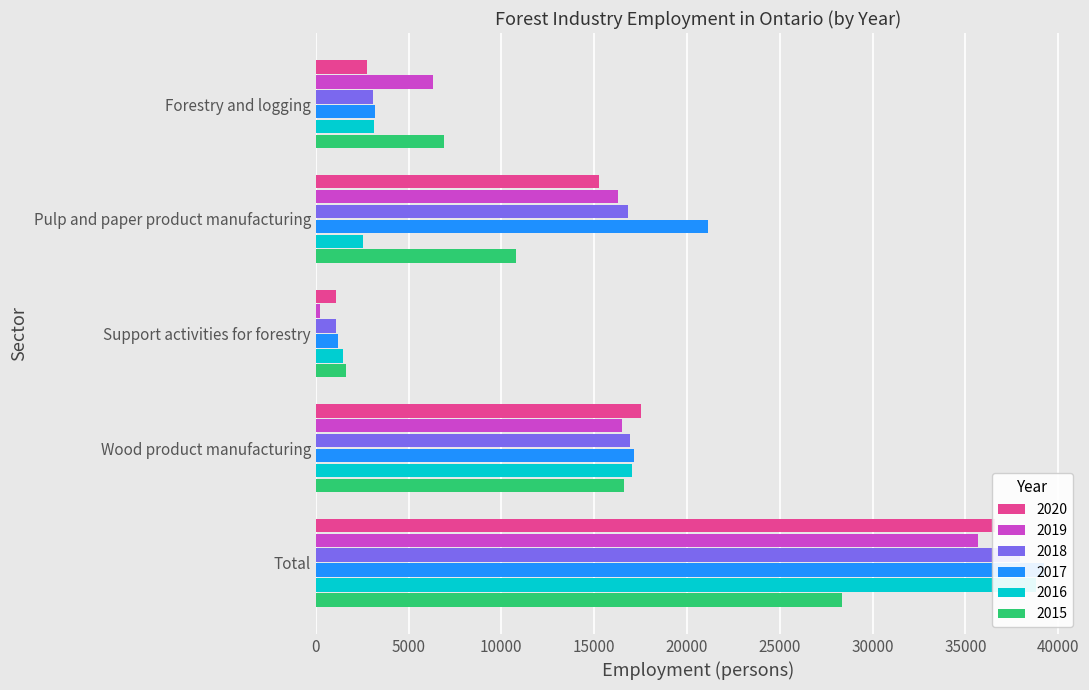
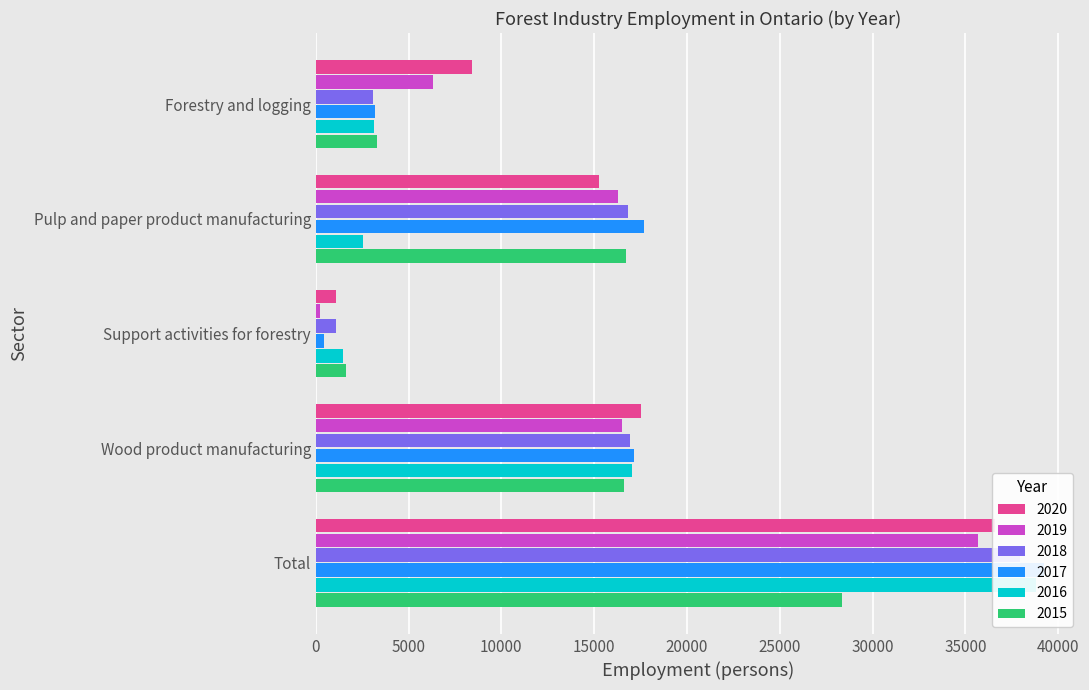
2020, Forestry and logging: 2800 -> 8400
2015, Forestry and logging: 6900 -> 3300
2017, Pulp and paper product manufacturing: 21100 -> 17700
2015, Pulp and paper product manufacturing: 10800 -> 16700
2017, Support activities for forestry: 1200 -> 400
